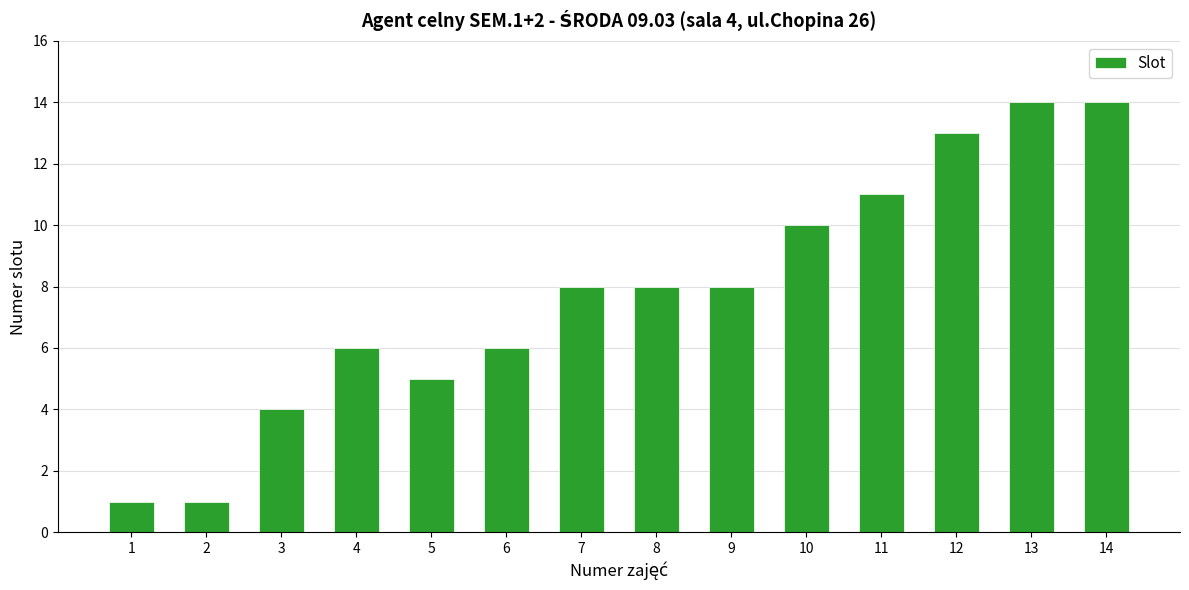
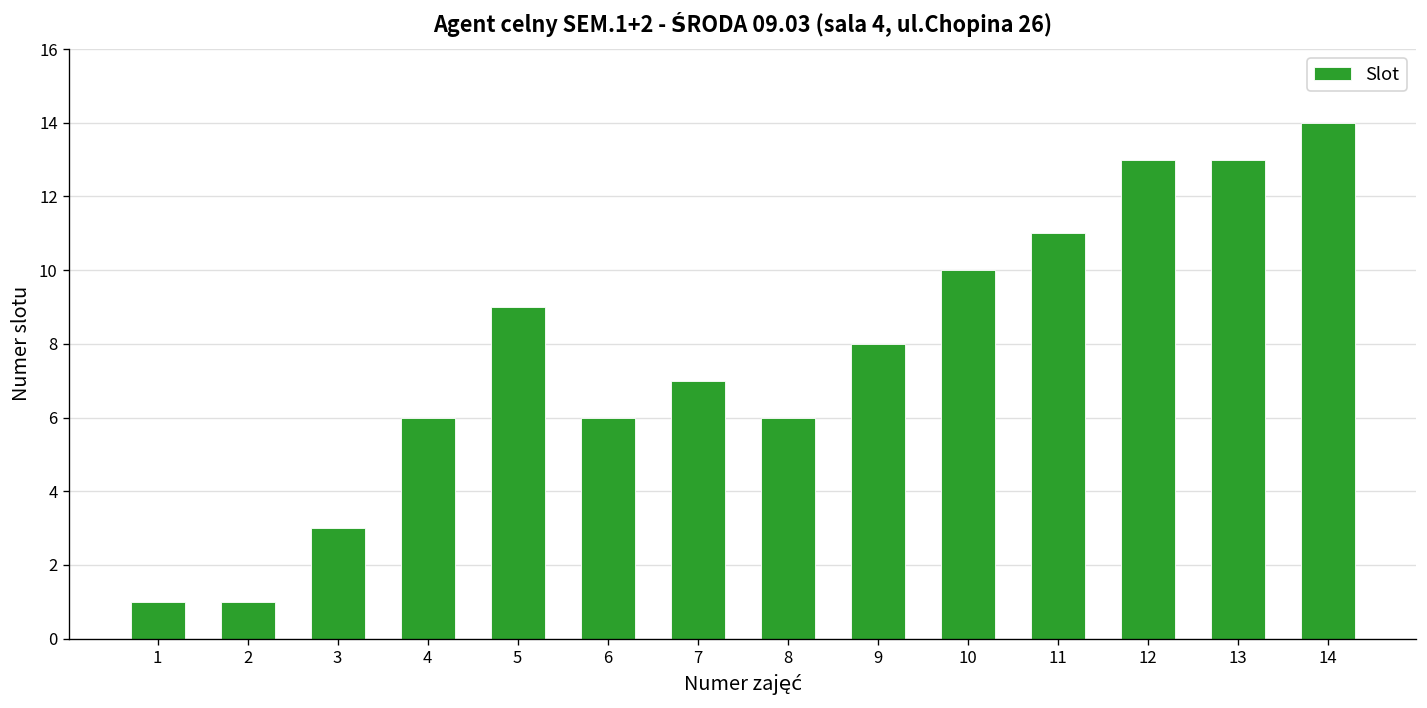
3: 4 -> 3
5: 5 -> 9
7: 8 -> 7
8: 8 -> 6
13: 14 -> 13
